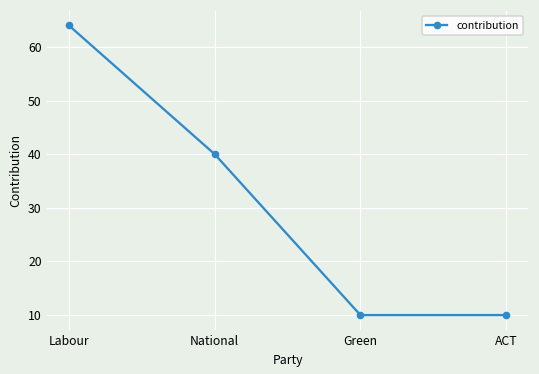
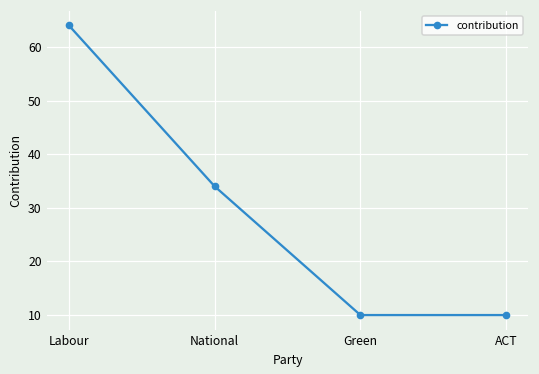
National: 40 -> 34
